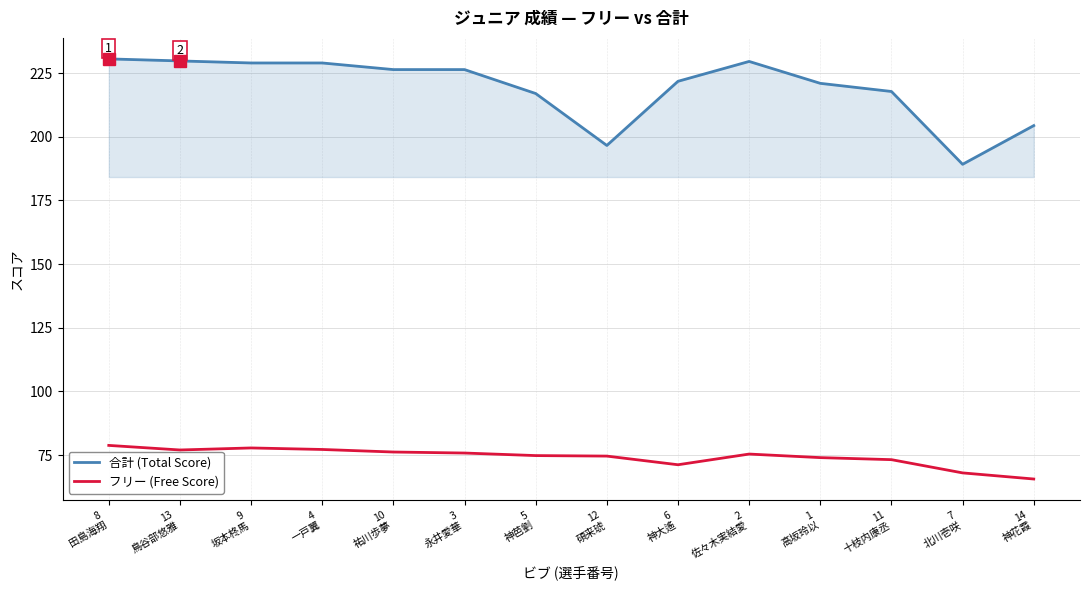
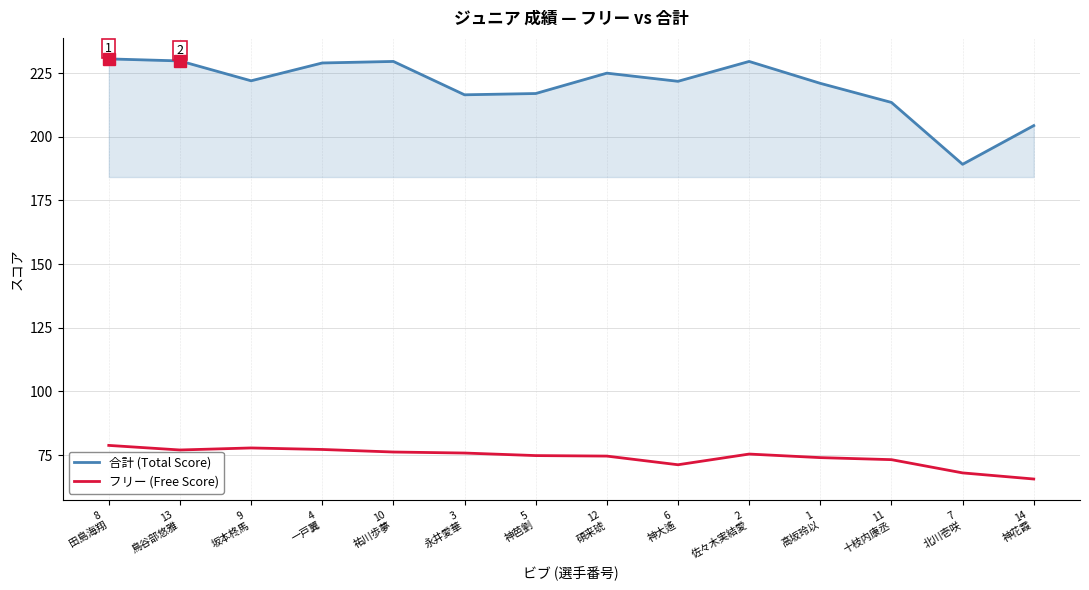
合計 (Total Score), 9 坂本柊馬: 229 -> 222
合計 (Total Score), 10 祐川歩夢: 226 -> 230
合計 (Total Score), 3 永井愛華: 226 -> 217
合計 (Total Score), 12 碩来琥: 197 -> 225
合計 (Total Score), 11 十枝内康丞: 218 -> 214
